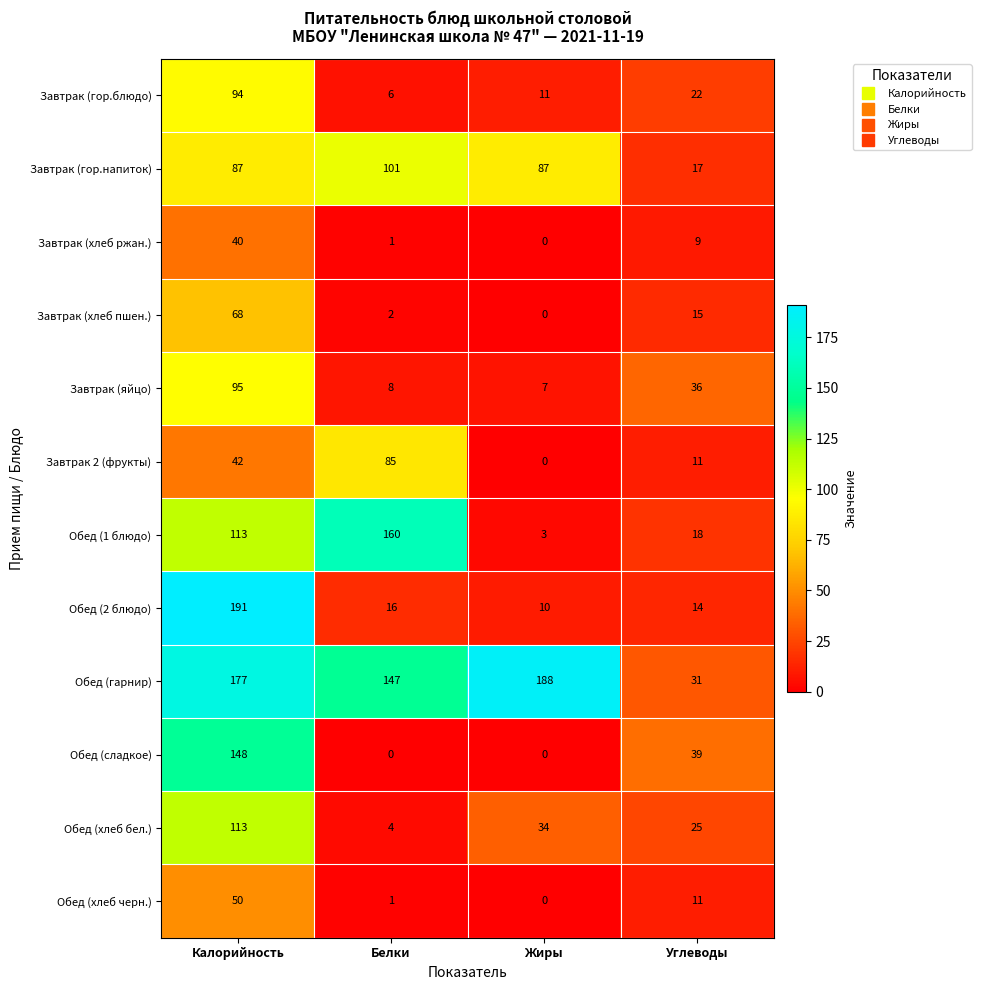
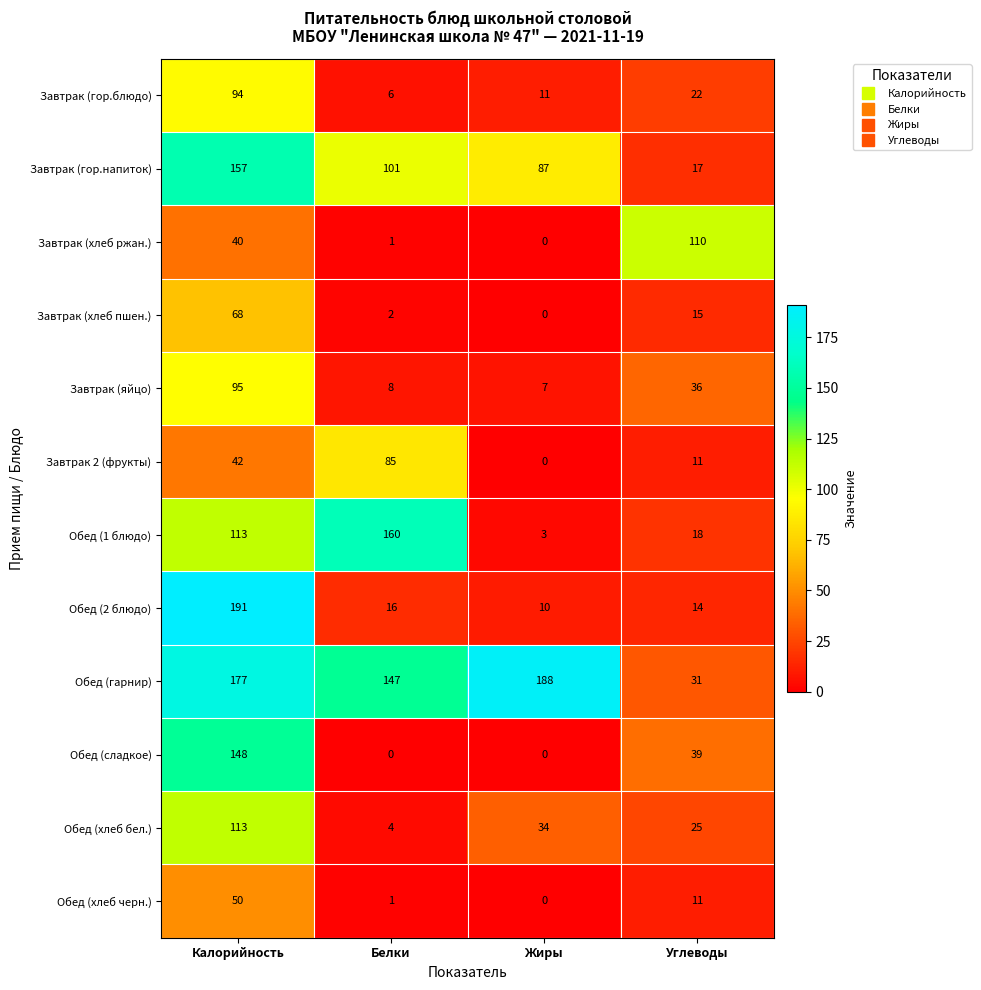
Завтрак (гор.напиток), Калорийность: 87 -> 157
Завтрак (хлеб ржан.), Углеводы: 9 -> 110
